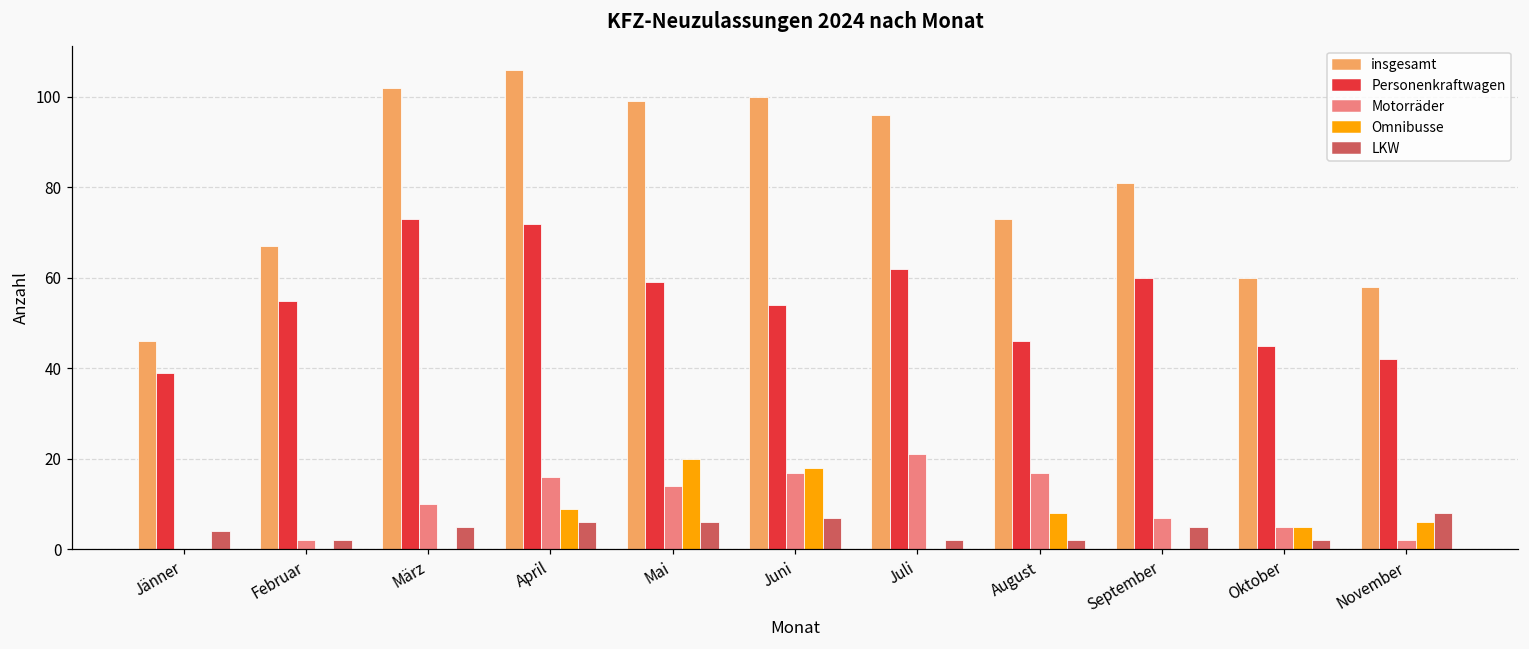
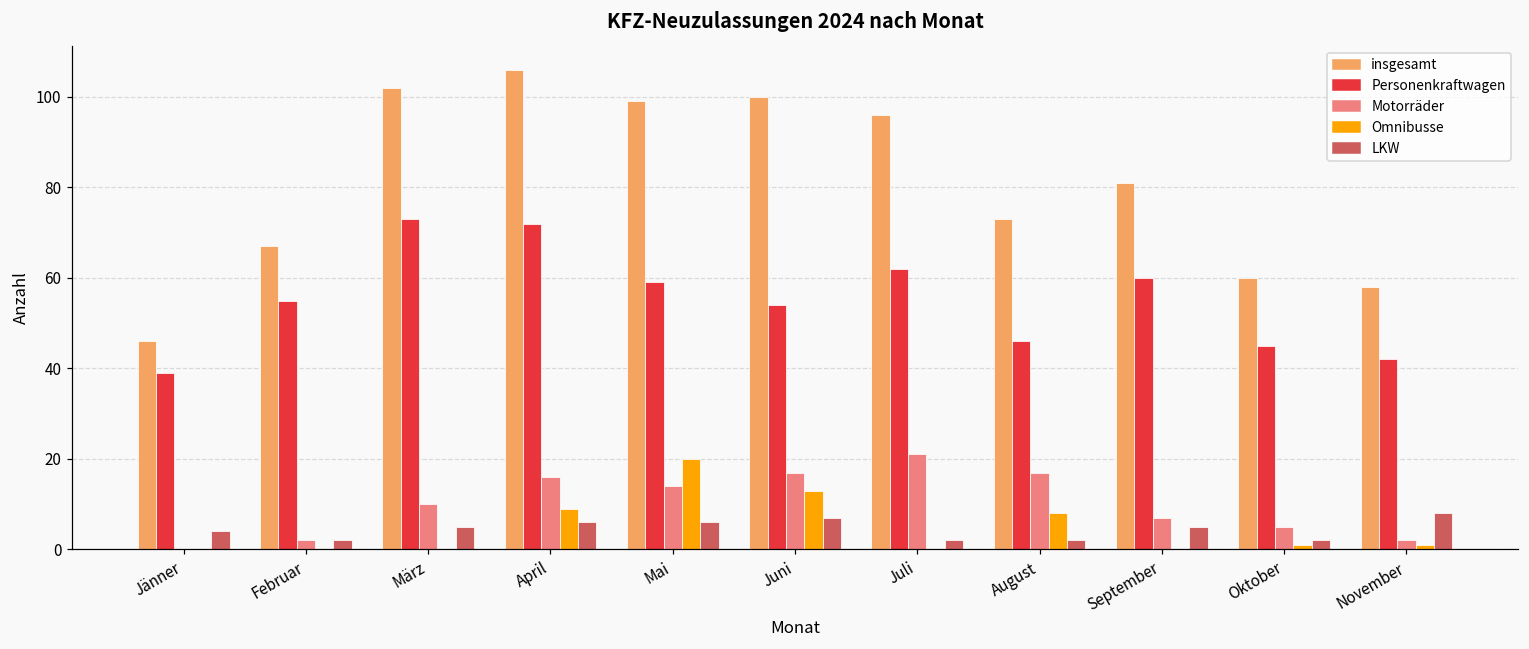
Omnibusse, Juni: 18 -> 13
Omnibusse, Oktober: 5 -> 1
Omnibusse, November: 6 -> 1
